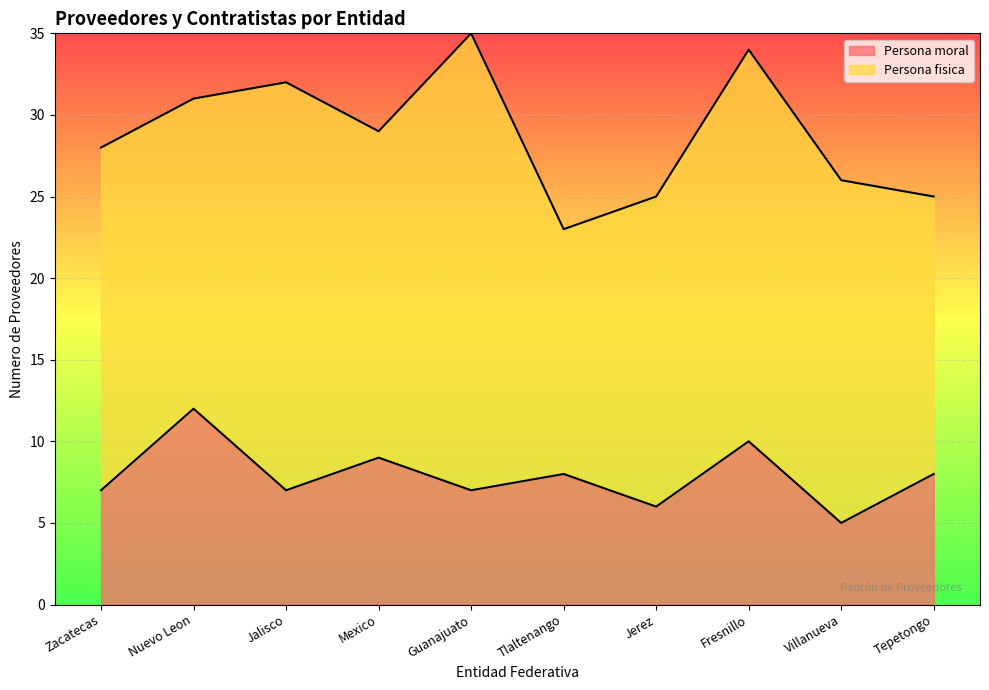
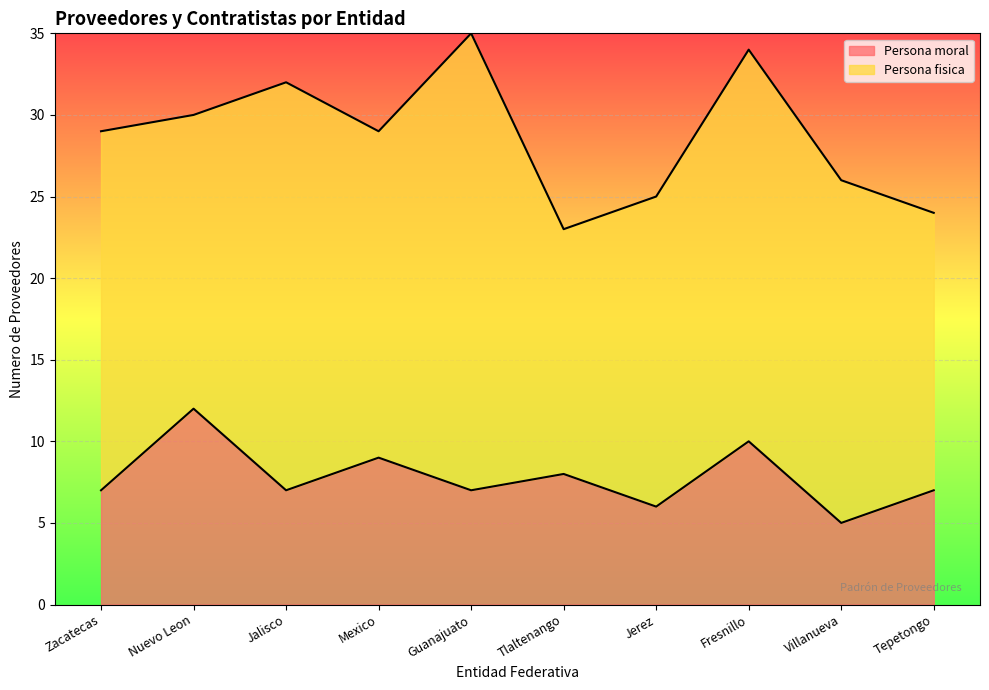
Persona fisica, Zacatecas: 21 -> 22
Persona fisica, Nuevo Leon: 19 -> 18
Persona moral, Tepetongo: 8 -> 7
